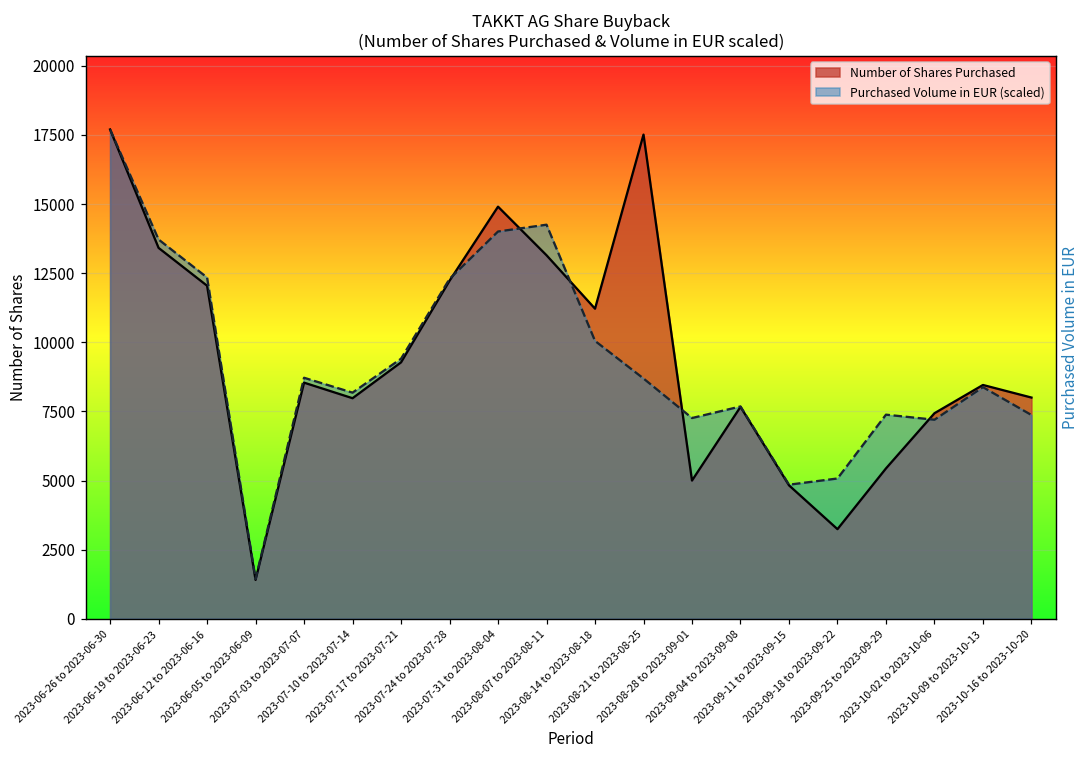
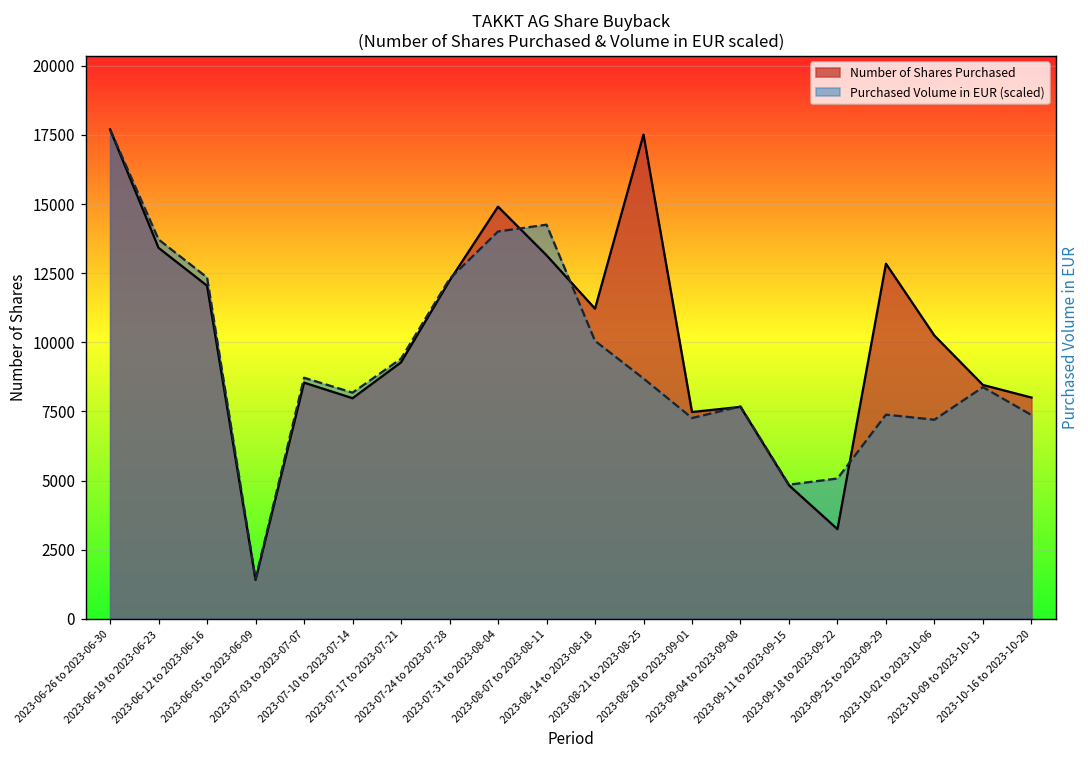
Number of Shares Purchased, 2023-08-28 to 2023-09-01: 5000 -> 7500
Number of Shares Purchased, 2023-09-25 to 2023-09-29: 5400 -> 12800
Number of Shares Purchased, 2023-10-02 to 2023-10-06: 7400 -> 10200
